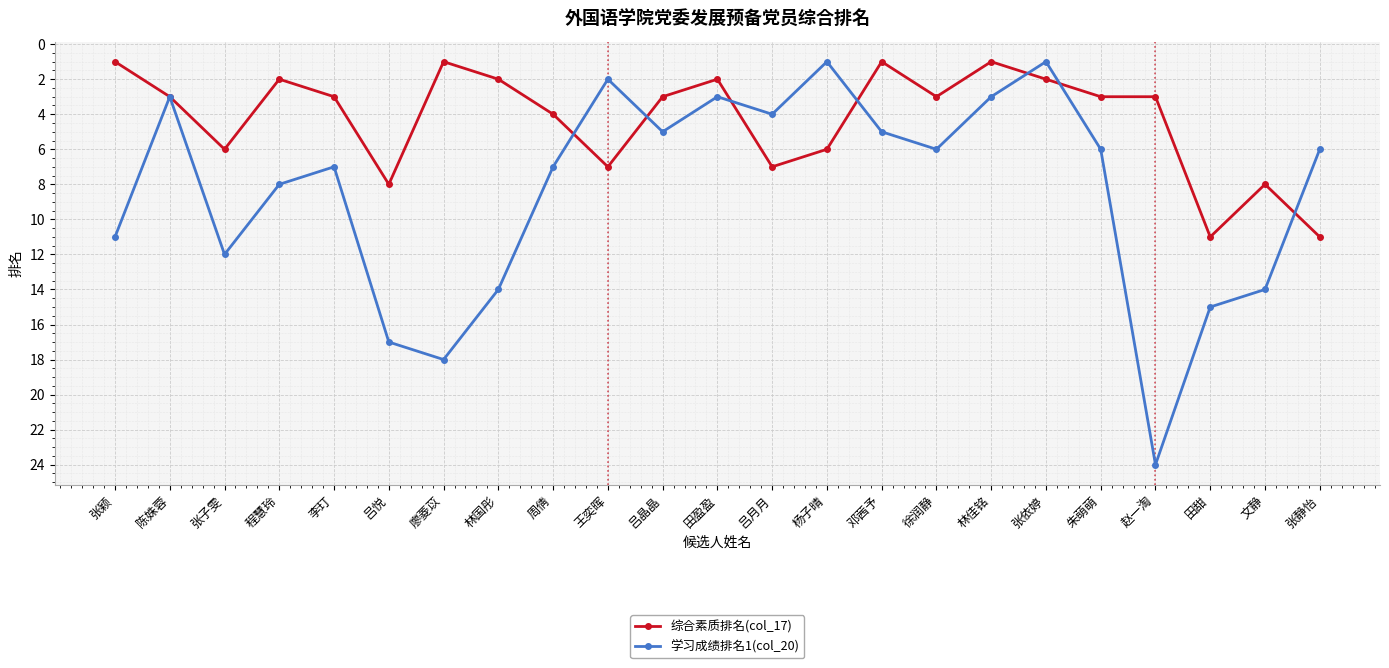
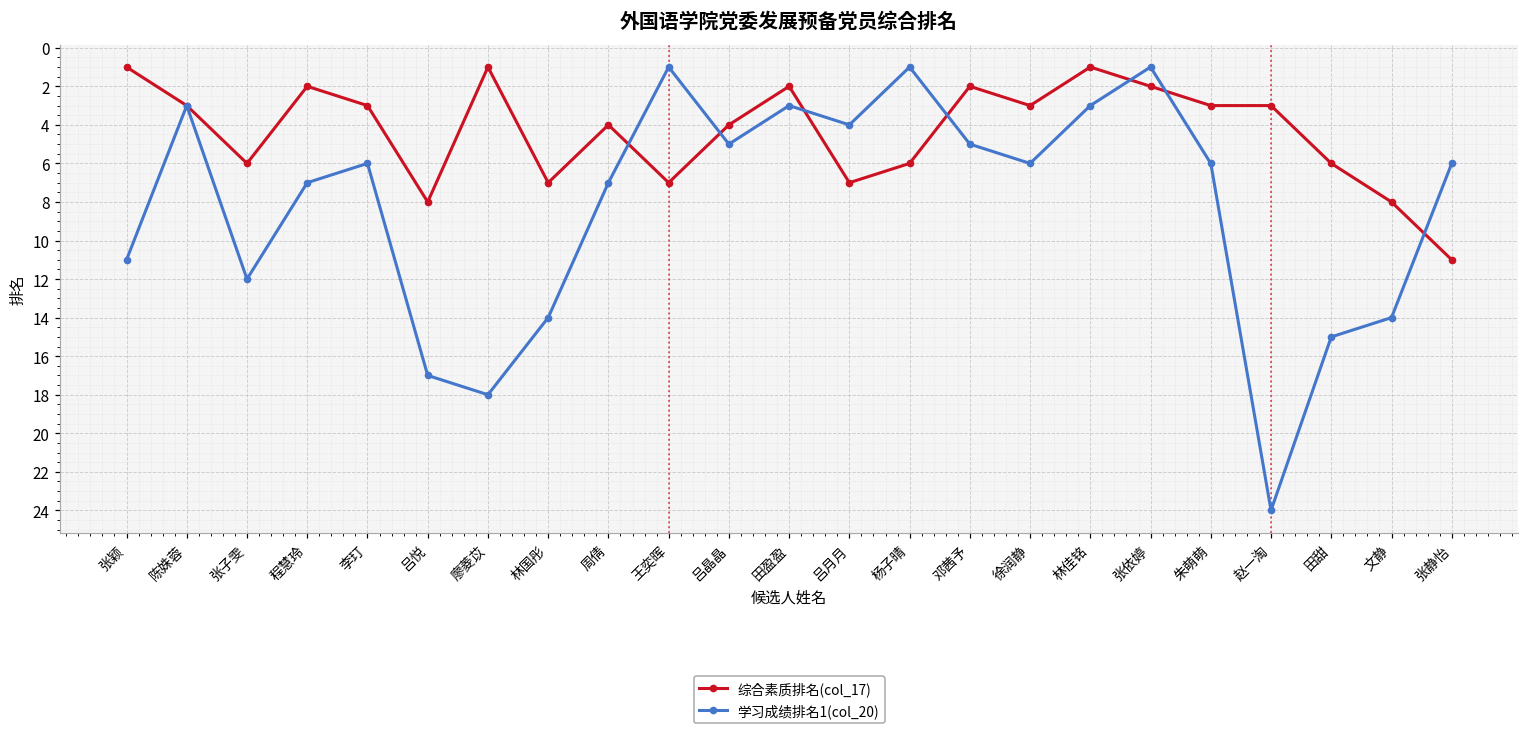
学习成绩排名1(col_20), 程慧玲: 8 -> 7
学习成绩排名1(col_20), 李玎: 7 -> 6
综合素质排名(col_17), 林国彤: 2 -> 7
学习成绩排名1(col_20), 王奕晖: 2 -> 1
综合素质排名(col_17), 吕晶晶: 3 -> 4
综合素质排名(col_17), 邓茜予: 1 -> 2
综合素质排名(col_17), 田甜: 11 -> 6
